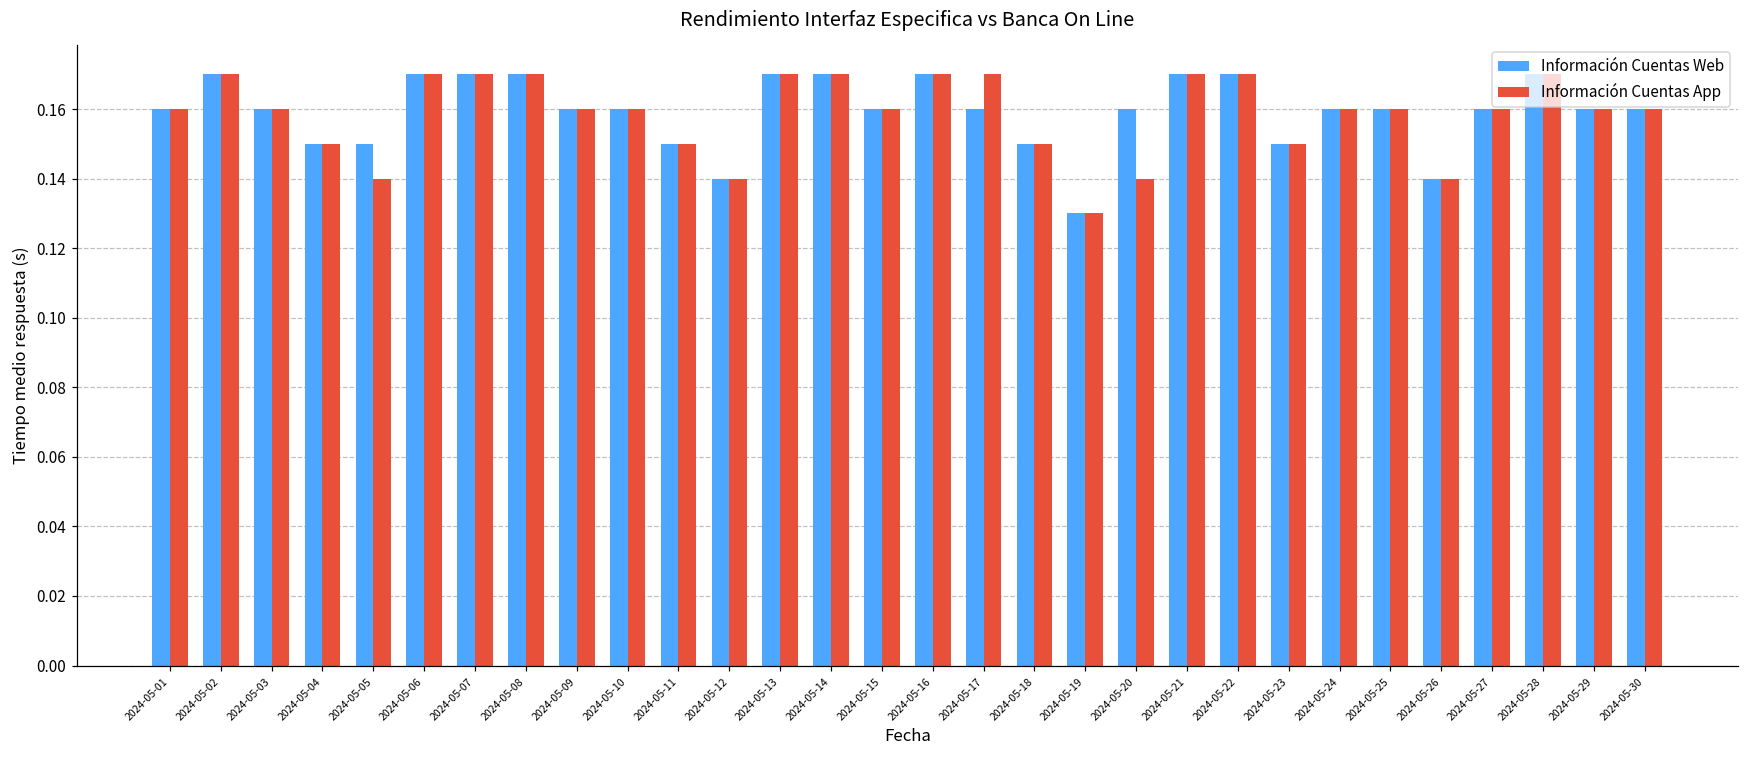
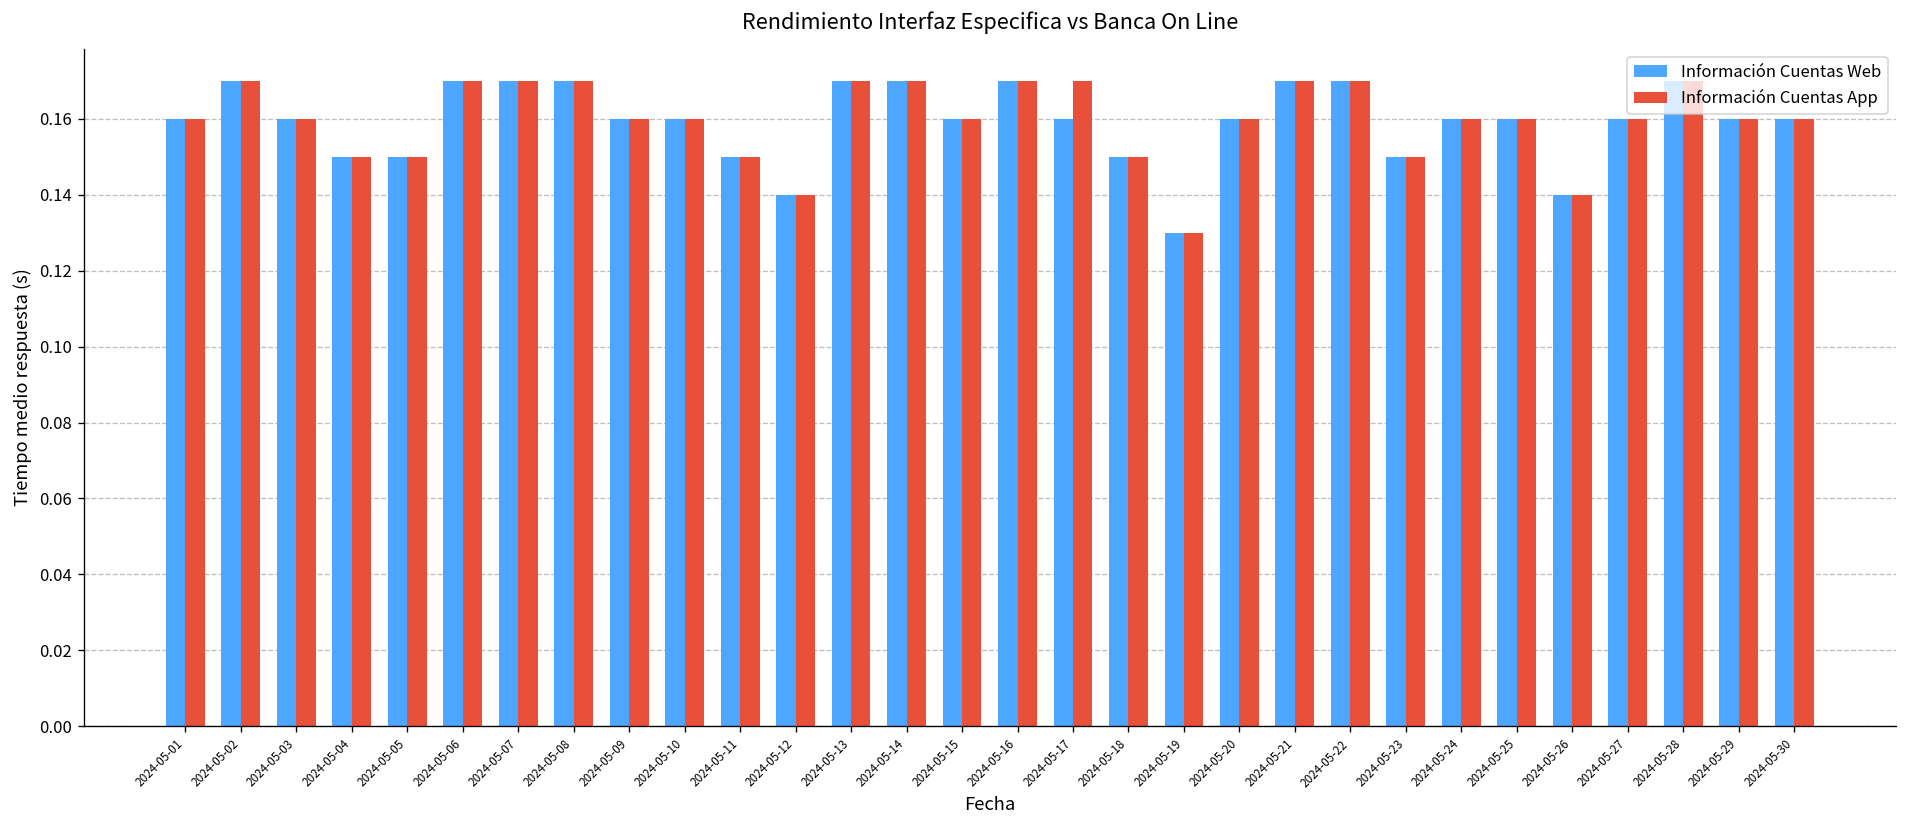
Información Cuentas App, 2024-05-05: 0.14 -> 0.15
Información Cuentas App, 2024-05-20: 0.14 -> 0.16
